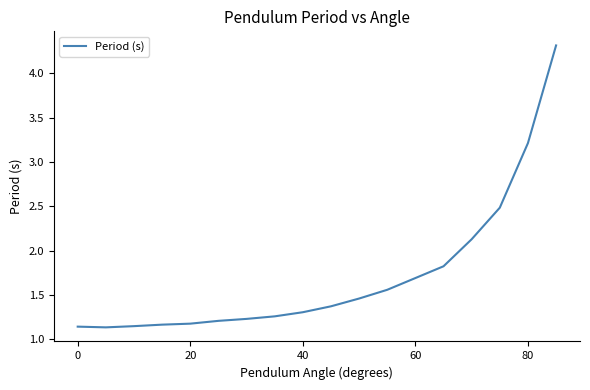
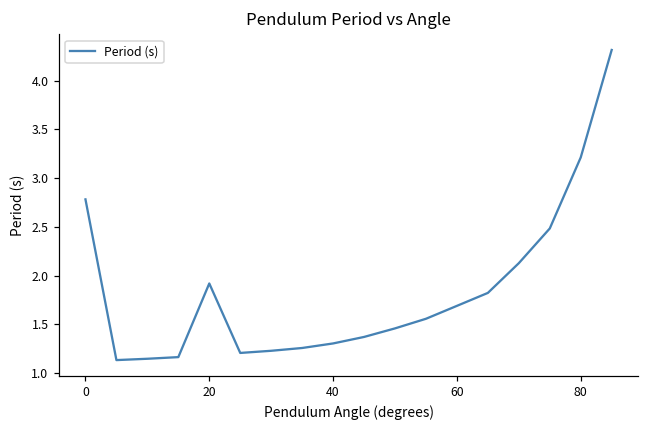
0: 1.1 -> 2.8
20: 1.2 -> 1.9
